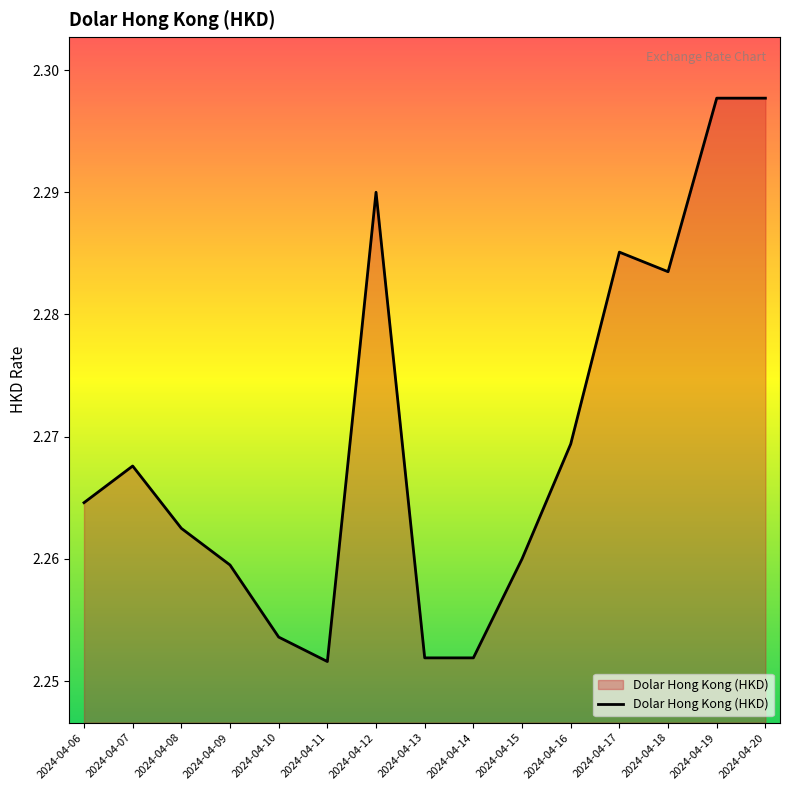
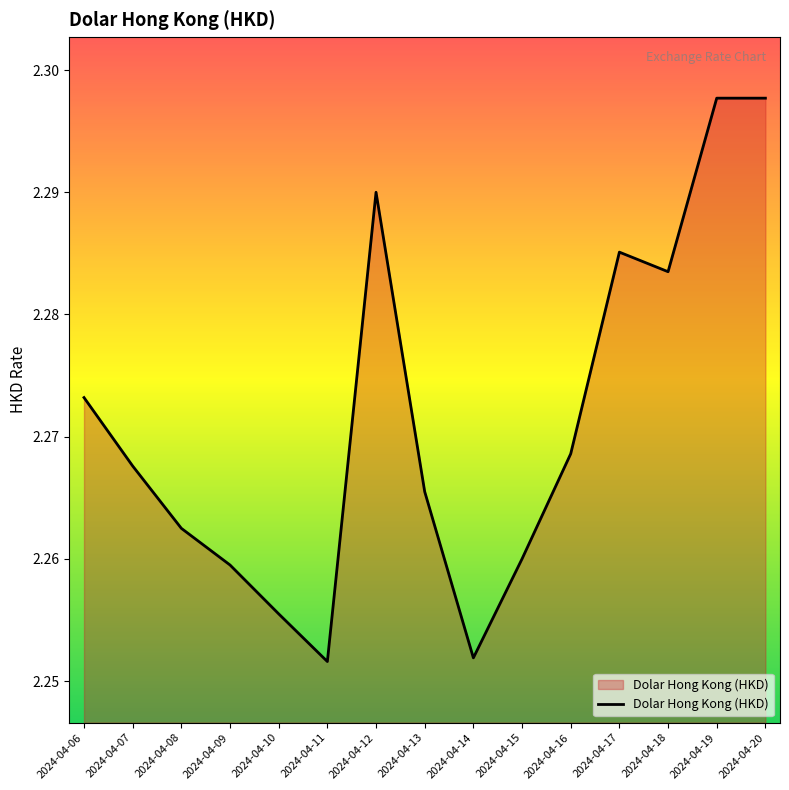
2024-04-06: 2.2646 -> 2.2732
2024-04-10: 2.2536 -> 2.2555
2024-04-13: 2.2519 -> 2.2655
2024-04-16: 2.2694 -> 2.2686
